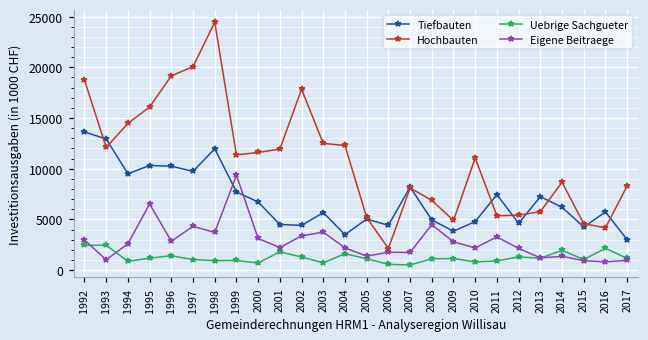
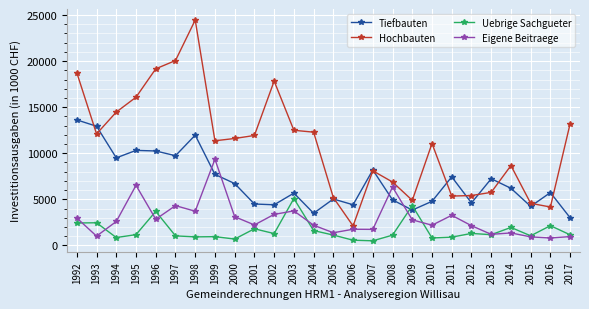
Uebrige Sachgueter, 1996: 1000 -> 4000
Uebrige Sachgueter, 2003: 1000 -> 5000
Eigene Beitraege, 2008: 4000 -> 6000
Uebrige Sachgueter, 2009: 1000 -> 4000
Hochbauten, 2017: 8000 -> 13000
